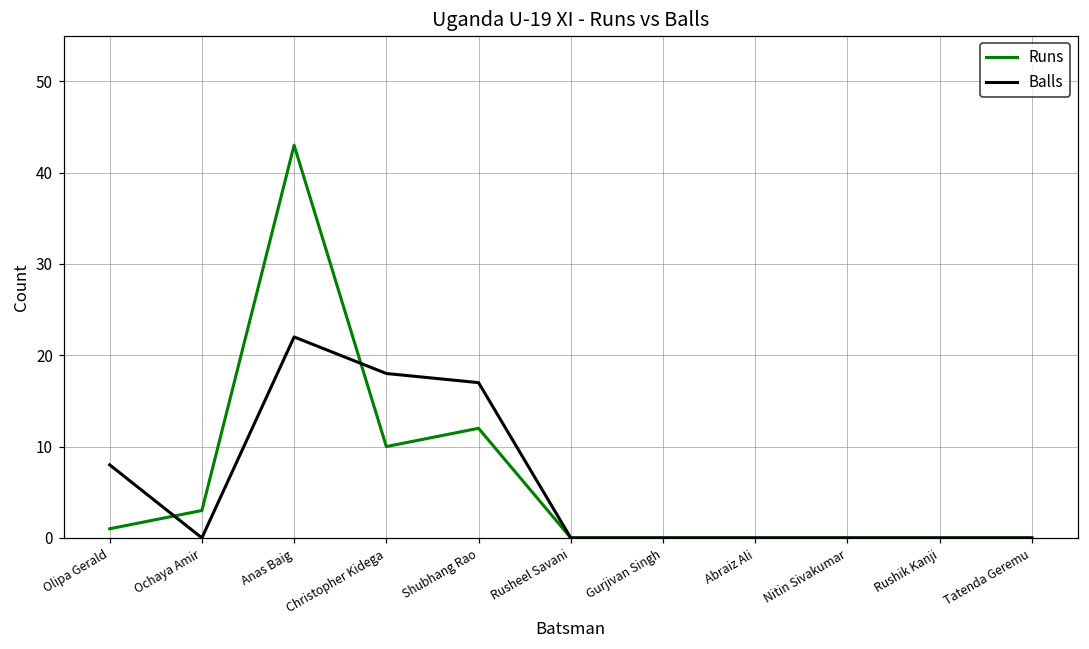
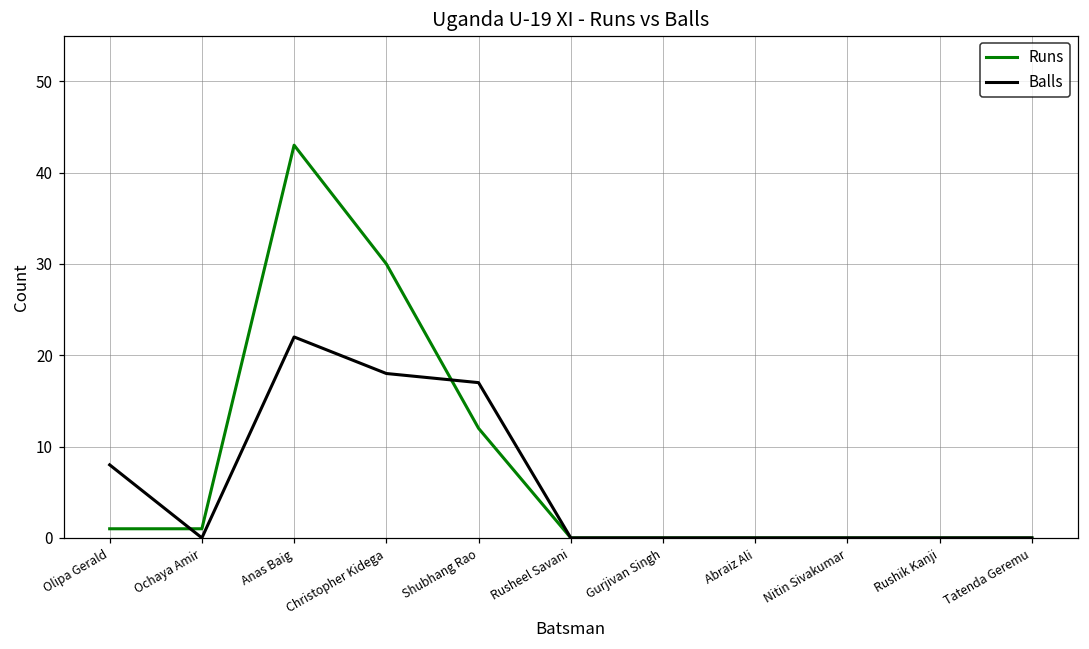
Runs, Ochaya Amir: 3 -> 1
Runs, Christopher Kidega: 10 -> 30
